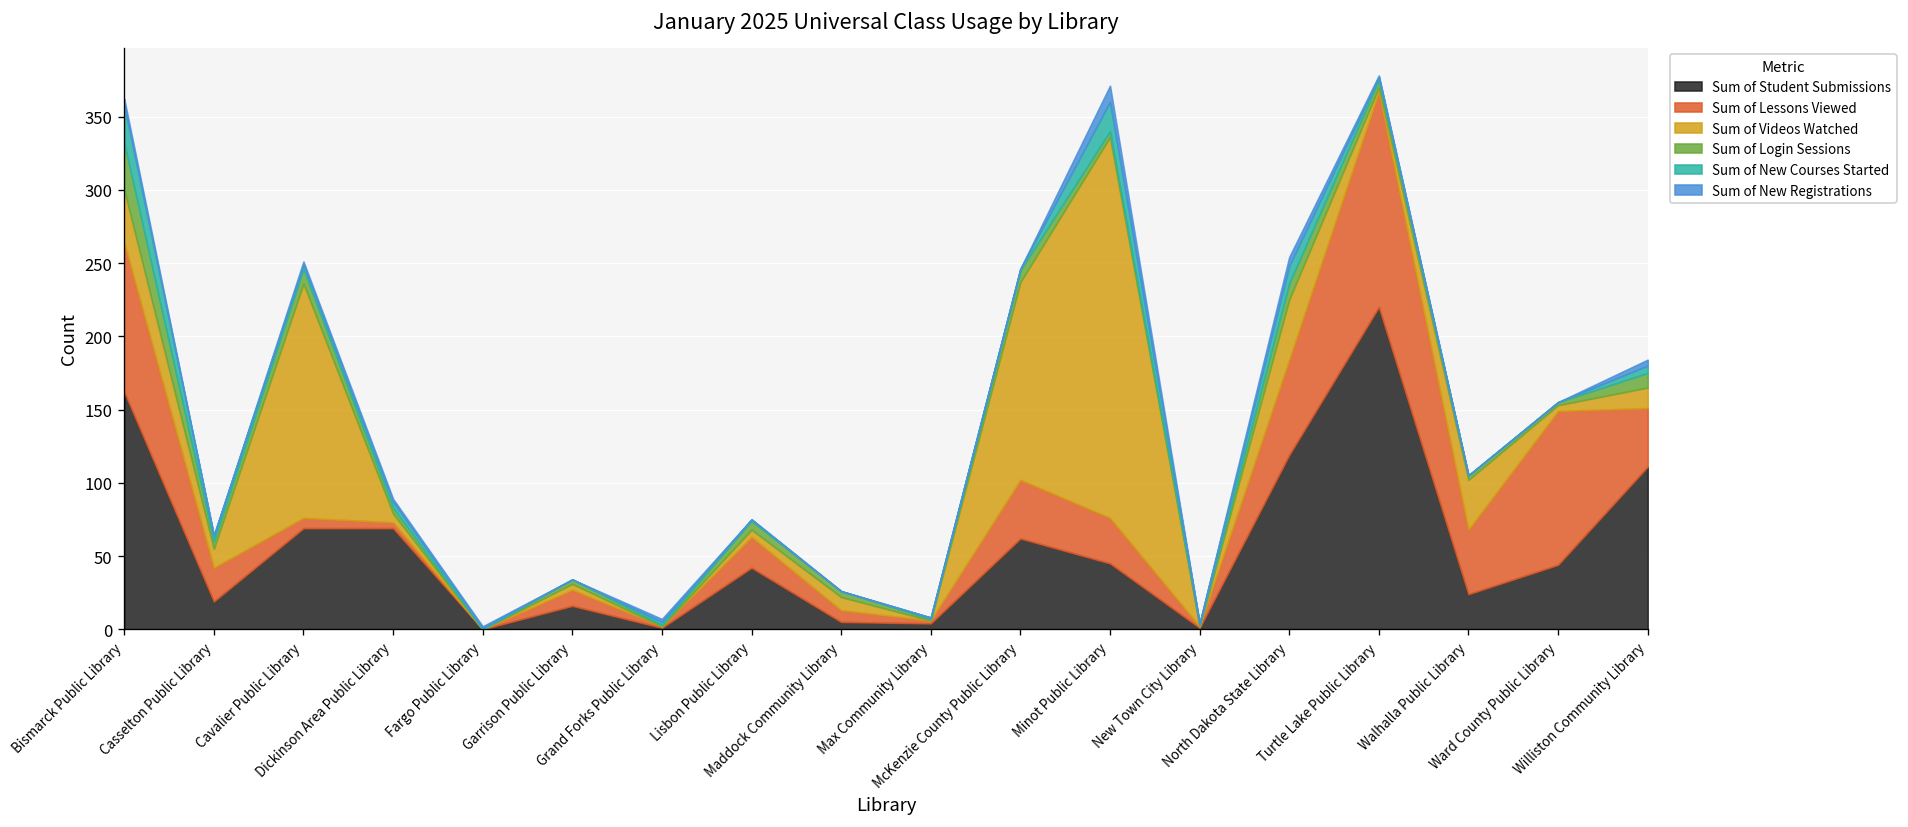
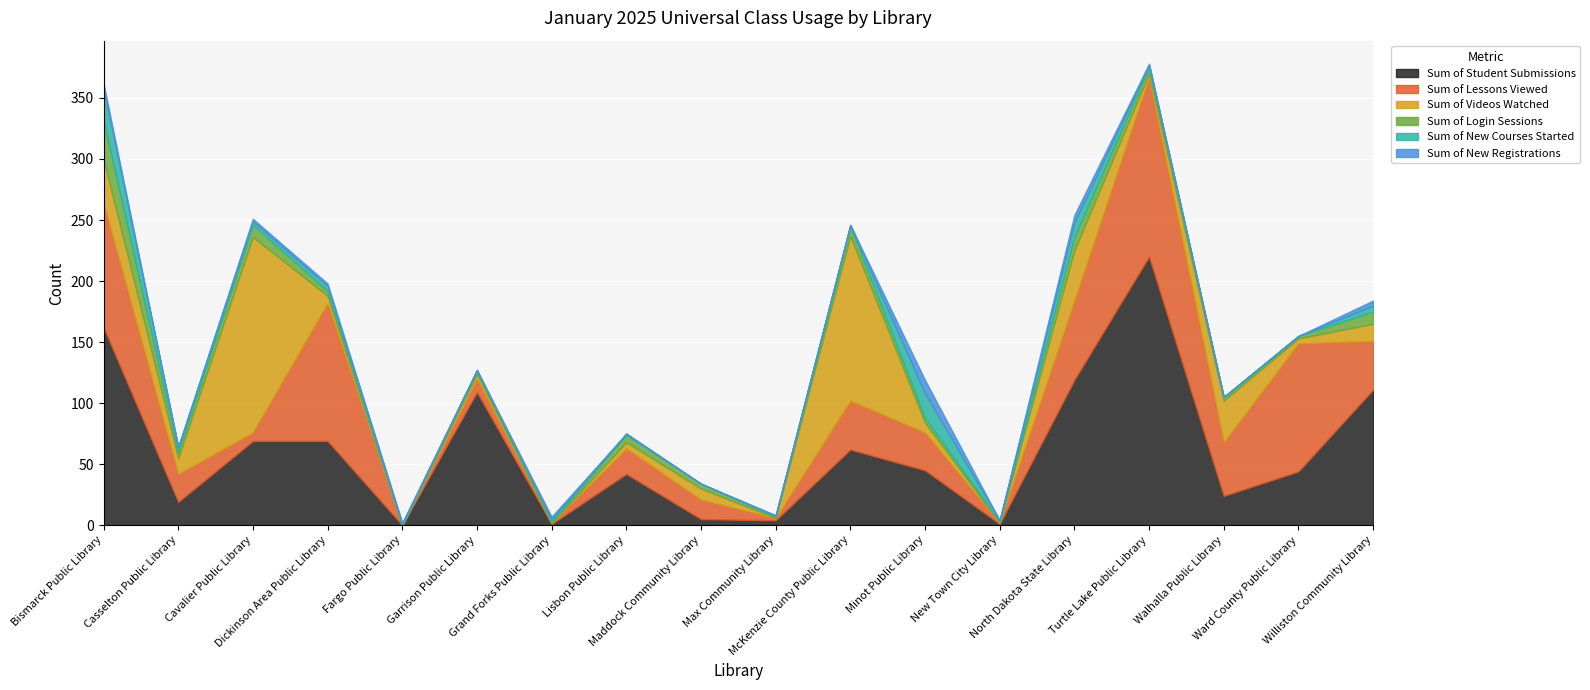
Sum of Lessons Viewed, Dickinson Area Public Library: 4 -> 113
Sum of Student Submissions, Garrison Public Library: 16 -> 109
Sum of Lessons Viewed, Maddock Community Library: 8 -> 16
Sum of Videos Watched, Minot Public Library: 260 -> 8
